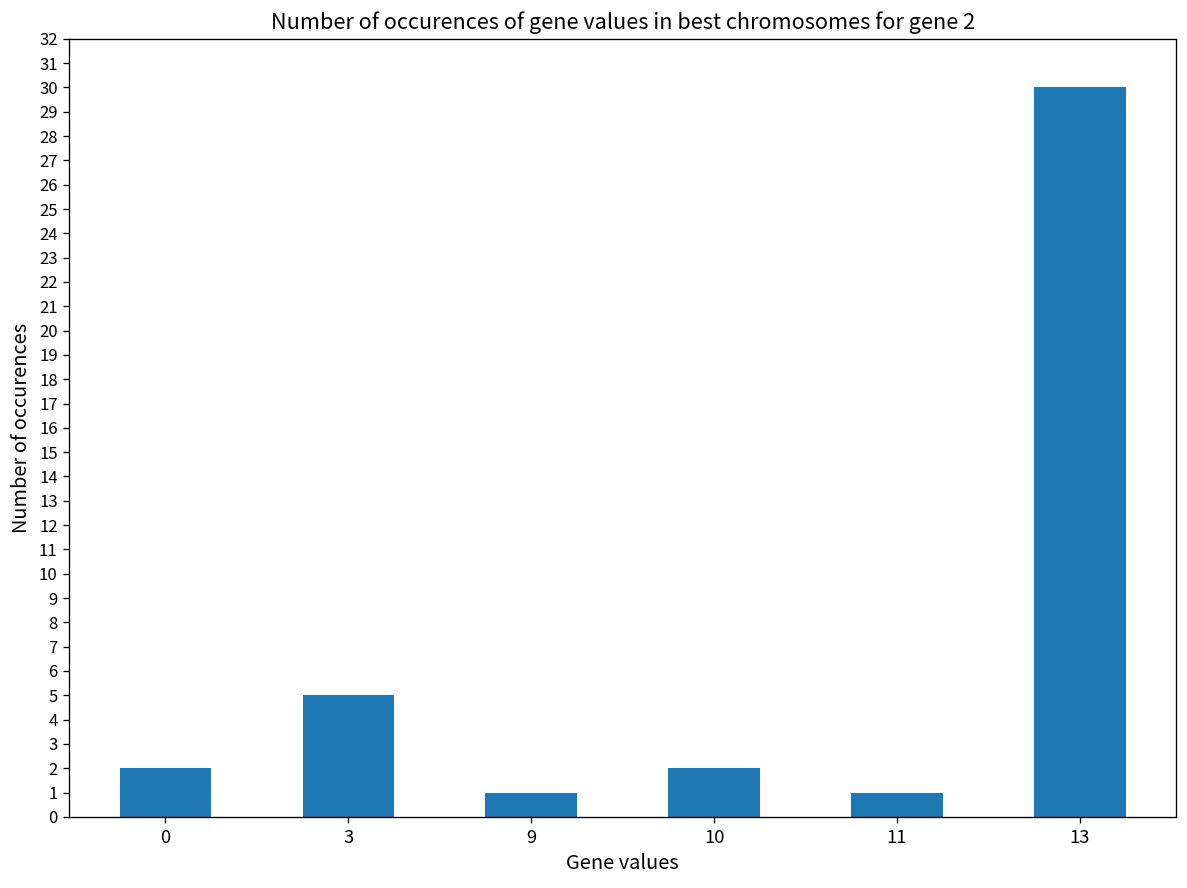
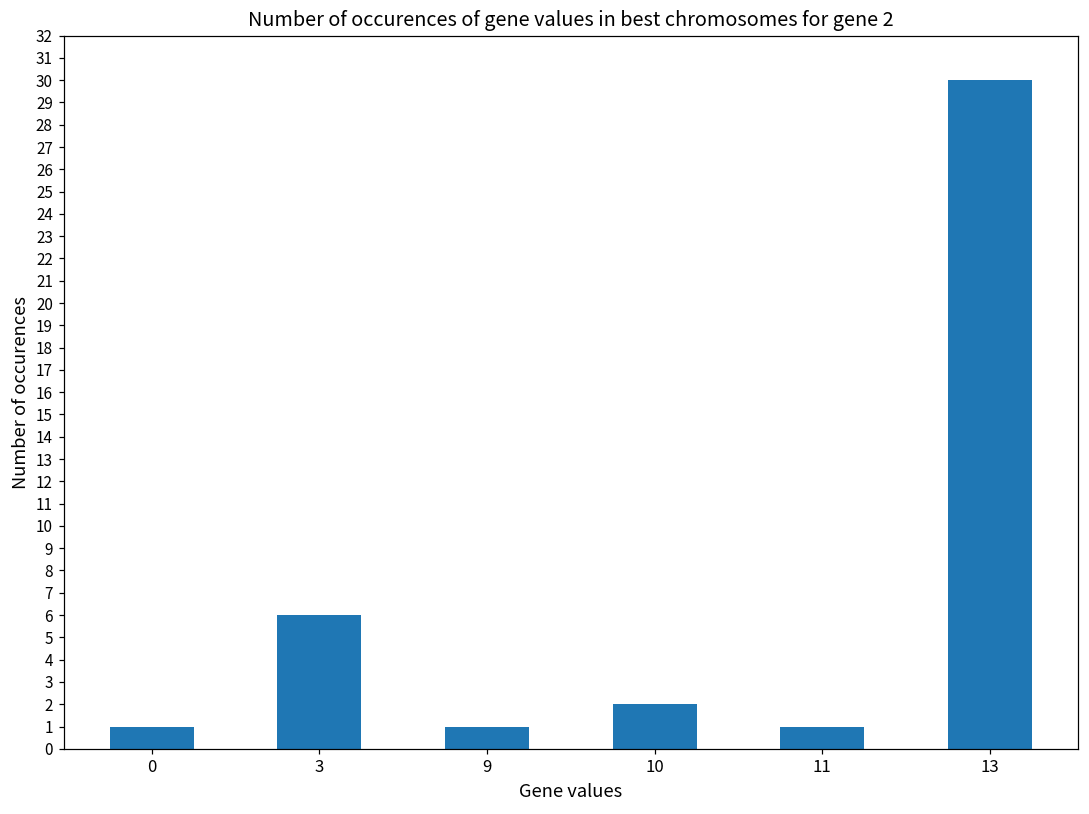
0: 2 -> 1
3: 5 -> 6
